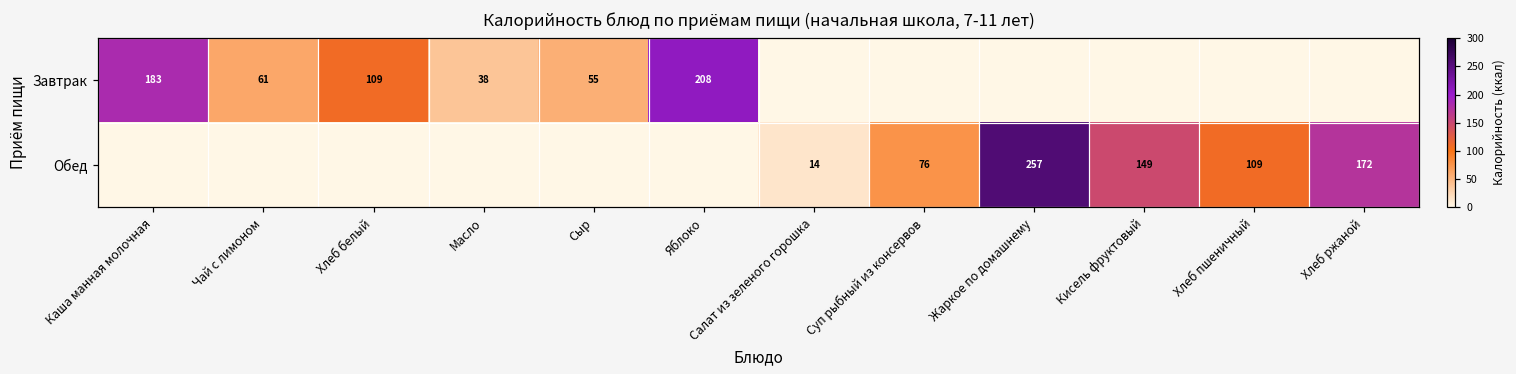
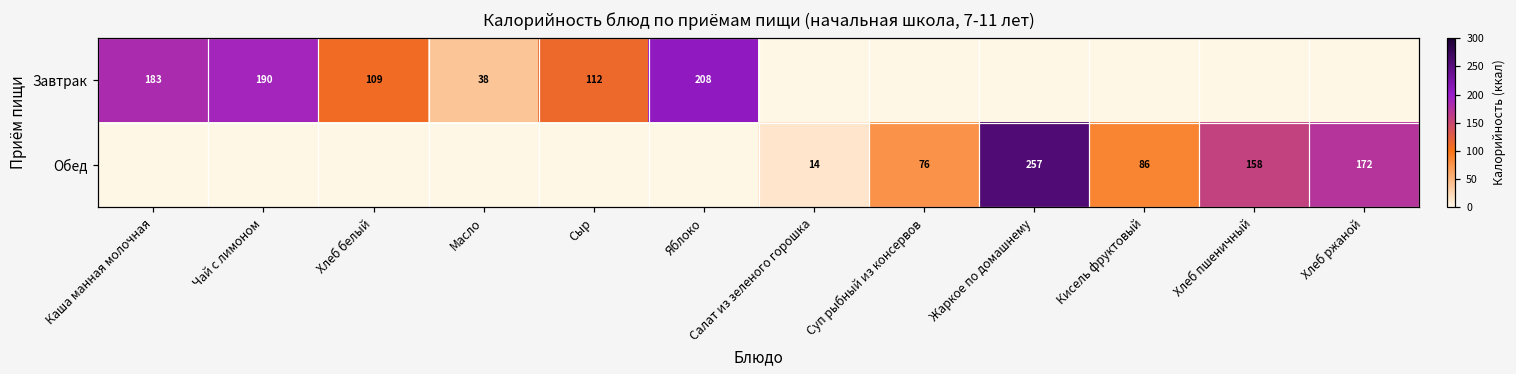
Завтрак, Чай с лимоном: 61 -> 190
Завтрак, Сыр: 55 -> 112
Обед, Кисель фруктовый: 149 -> 86
Обед, Хлеб пшеничный: 109 -> 158
